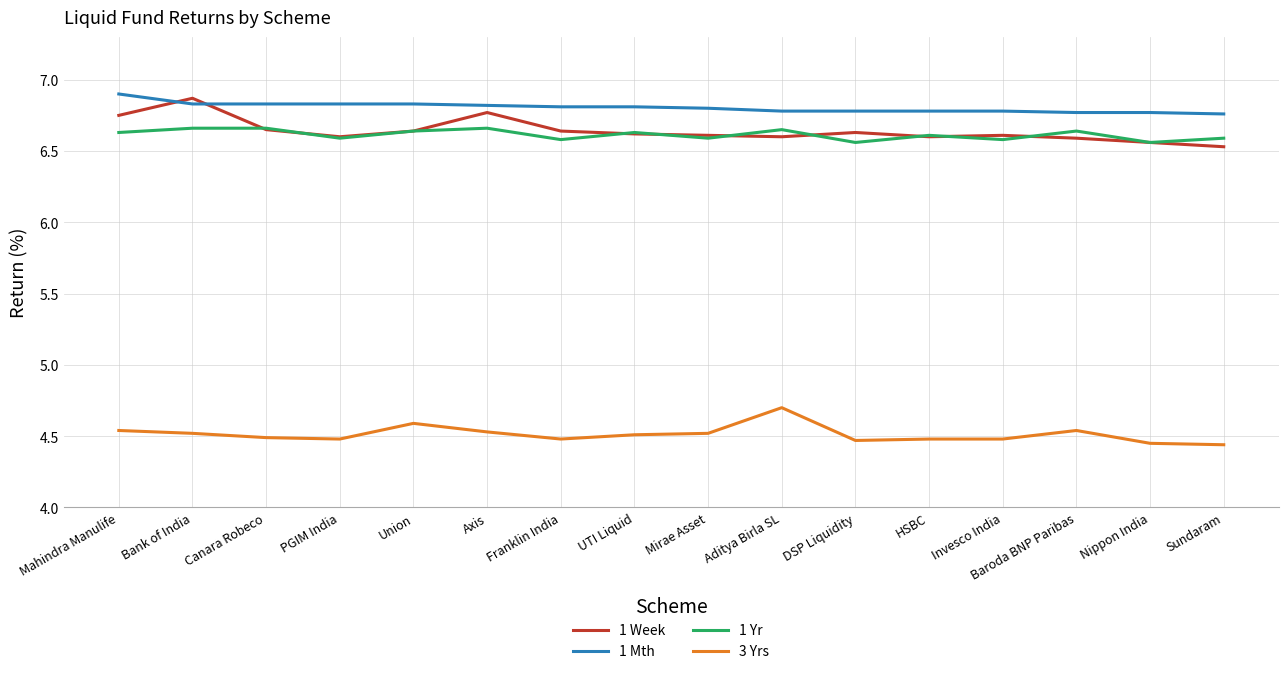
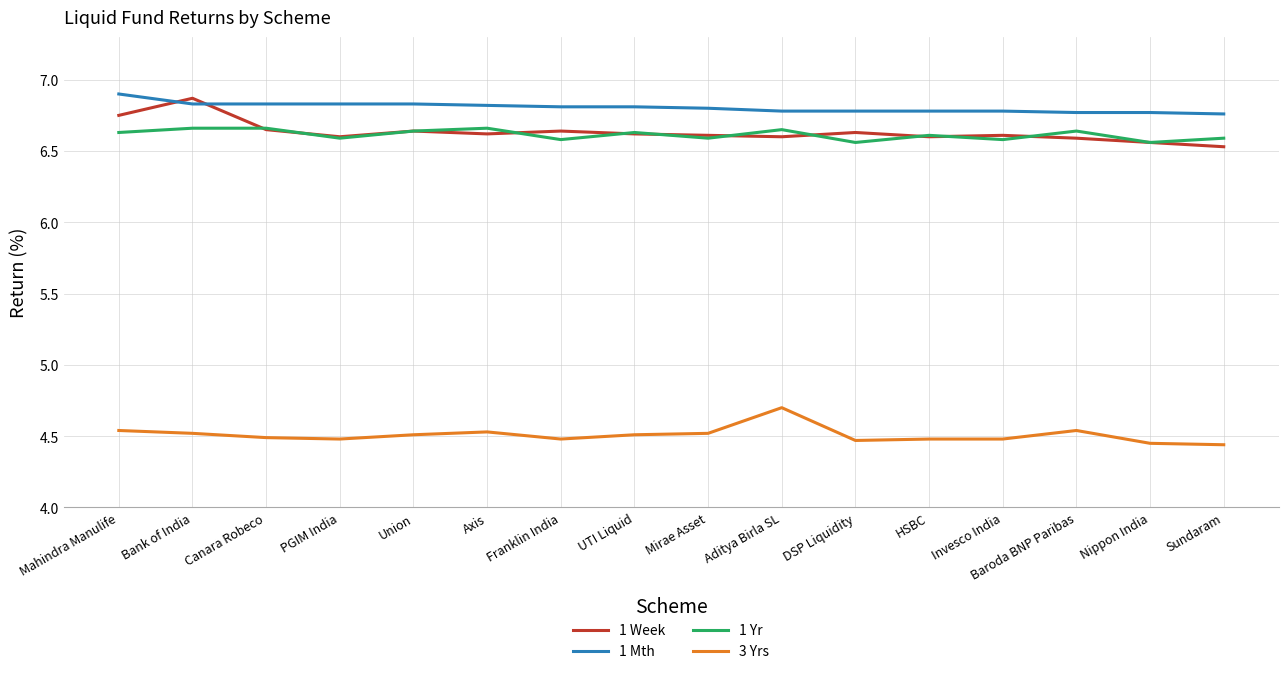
3 Yrs, Union: 4.59 -> 4.51
1 Week, Axis: 6.77 -> 6.62
